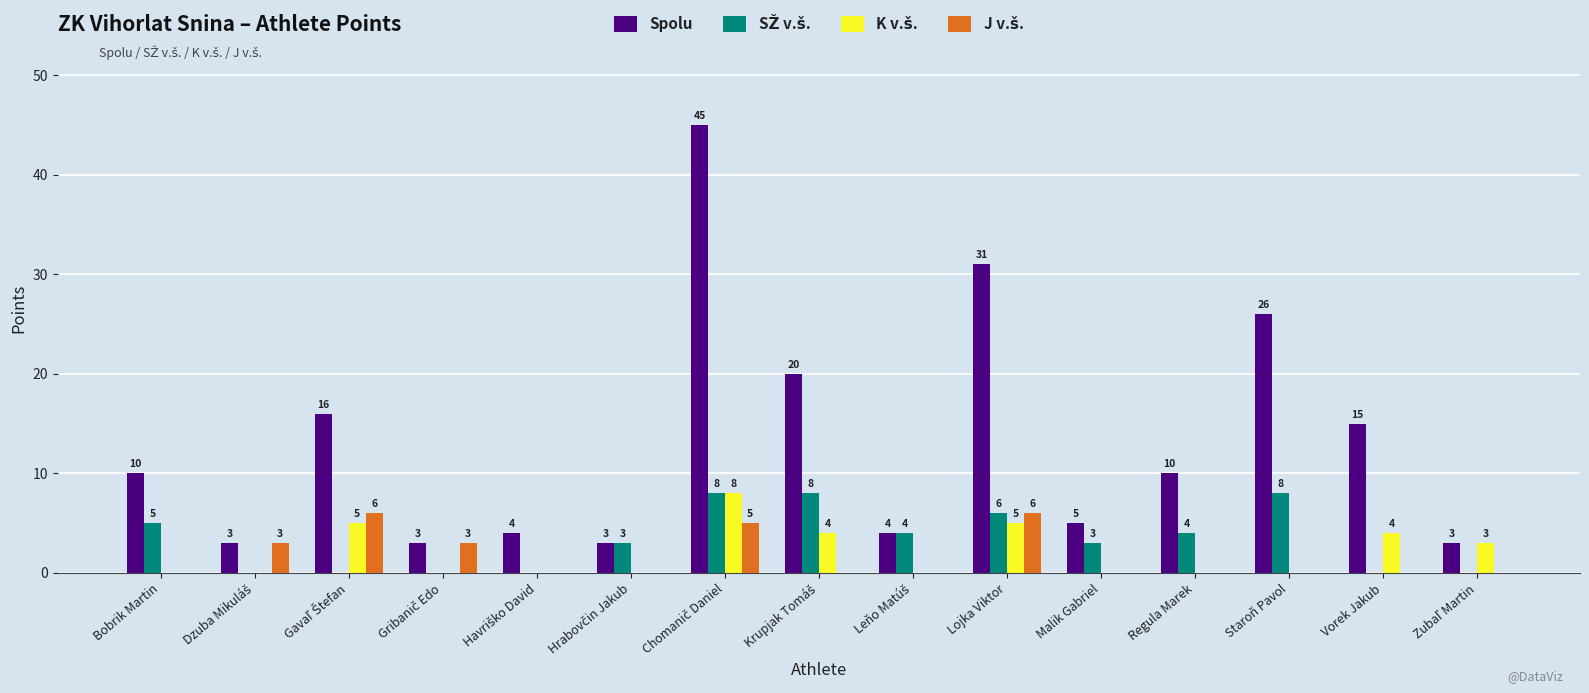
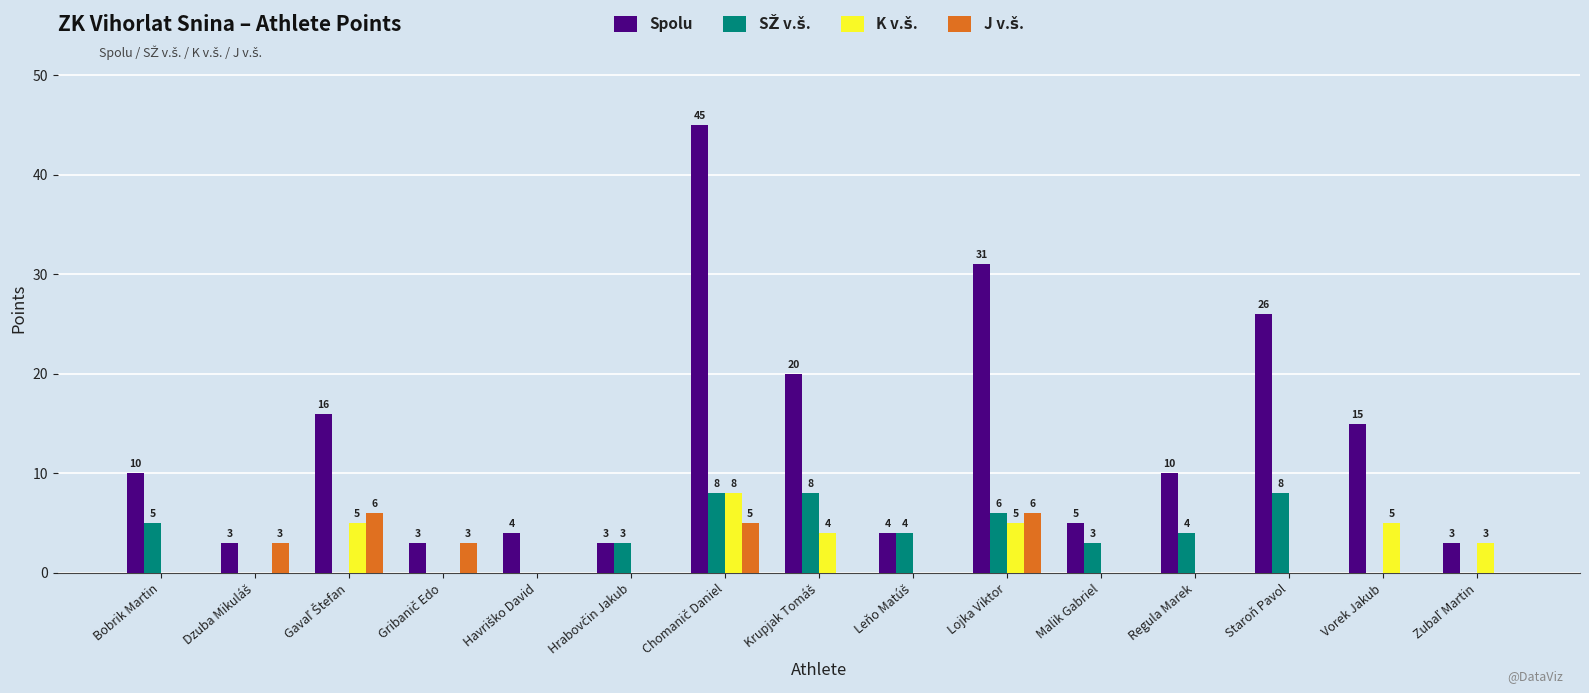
K v.š., Vorek Jakub: 4 -> 5
